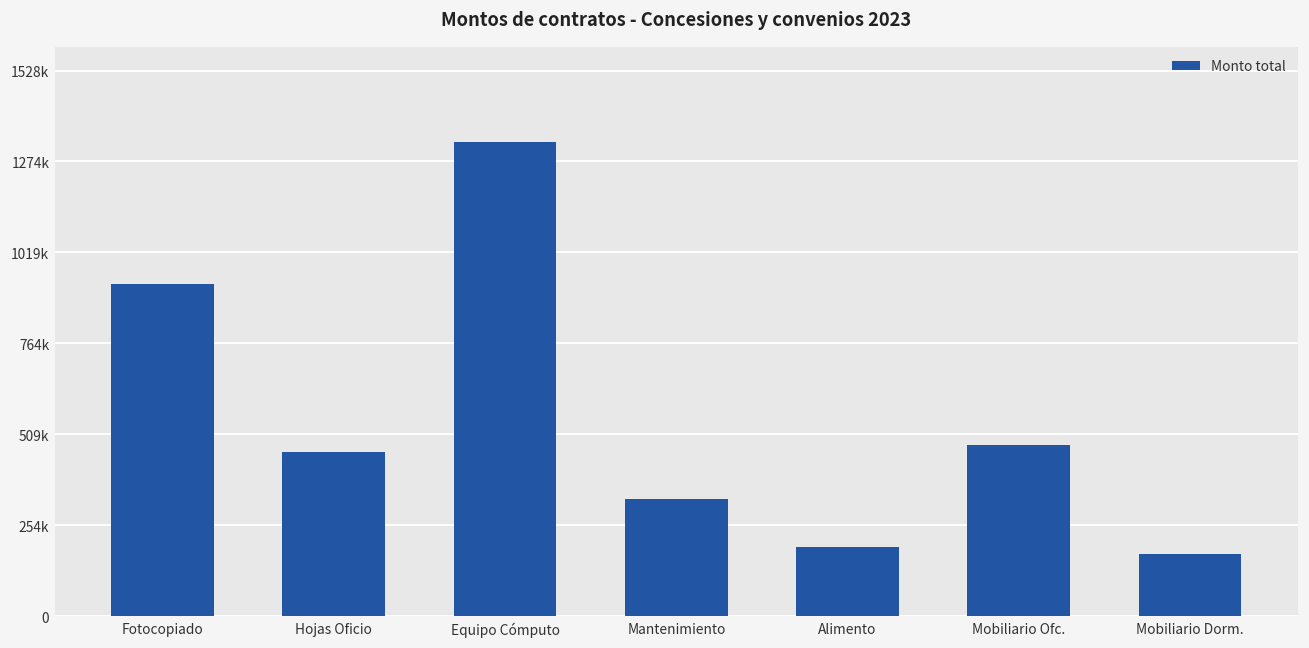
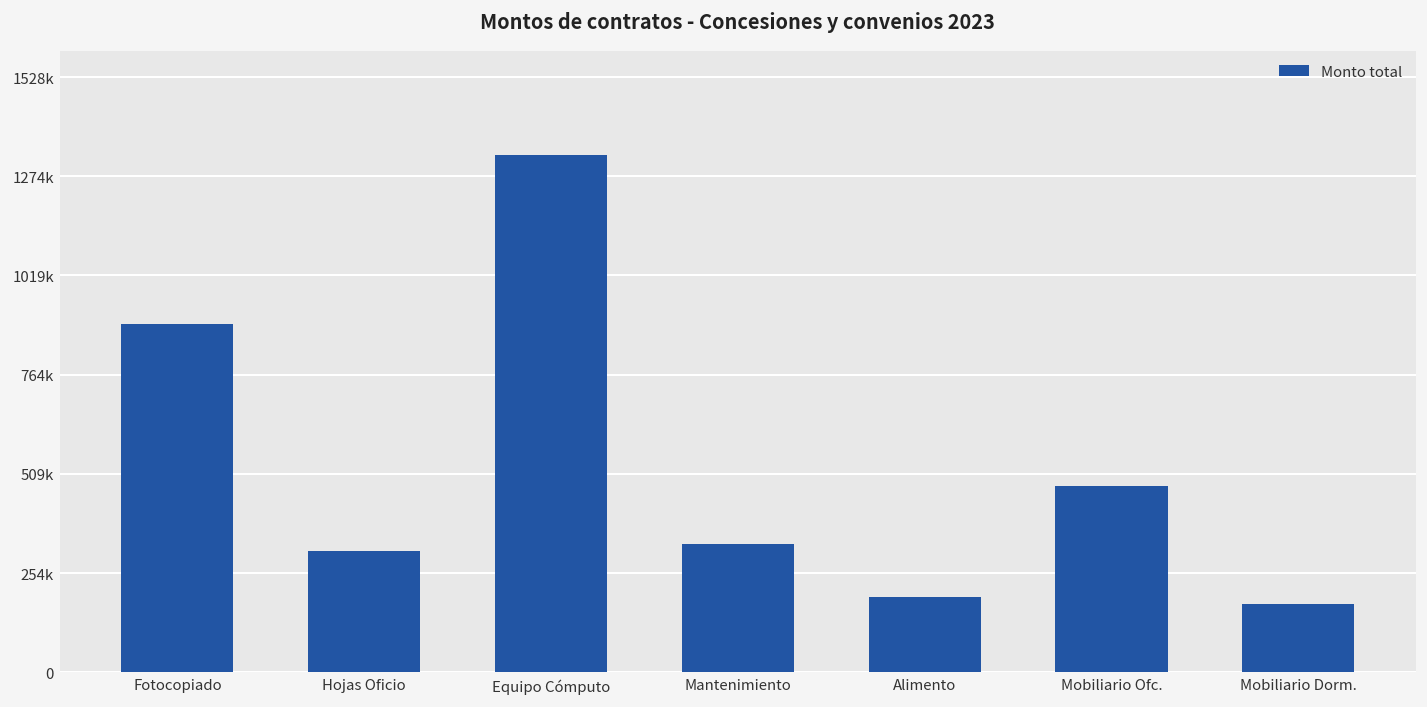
Fotocopiado: 930000 -> 890000
Hojas Oficio: 460000 -> 310000
